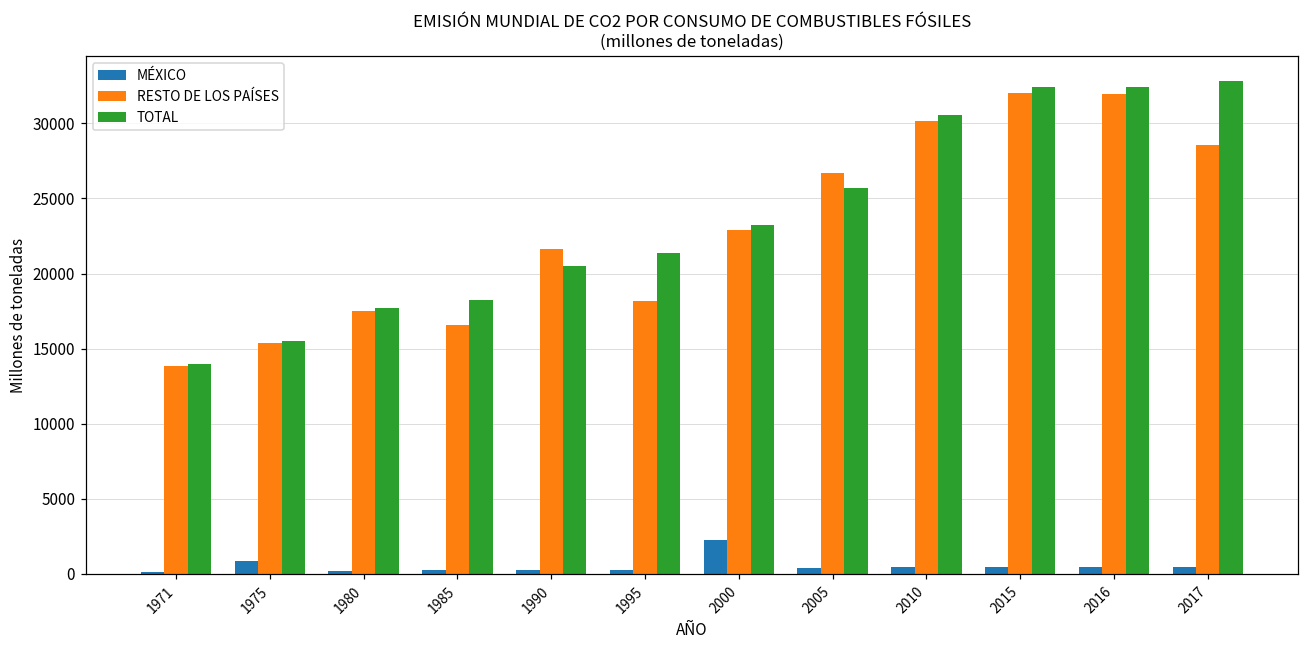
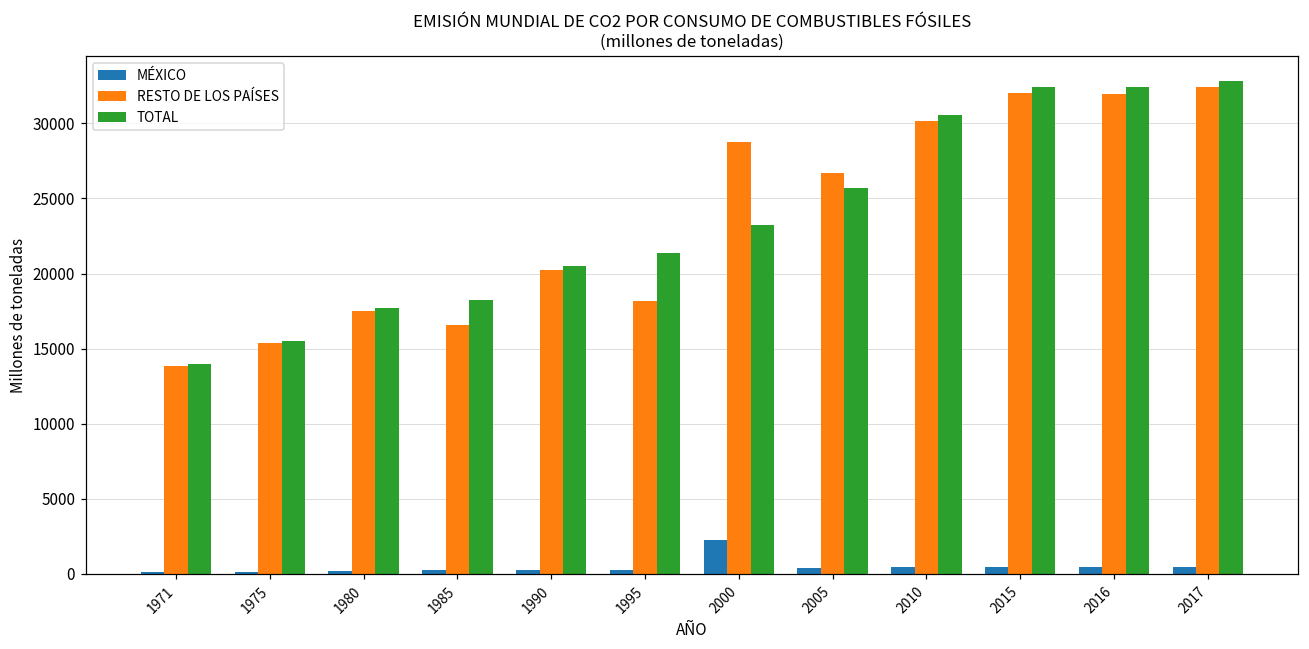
MÉXICO, 1975: 800 -> 100
RESTO DE LOS PAÍSES, 1990: 21600 -> 20300
RESTO DE LOS PAÍSES, 2000: 22900 -> 28800
RESTO DE LOS PAÍSES, 2017: 28600 -> 32400
